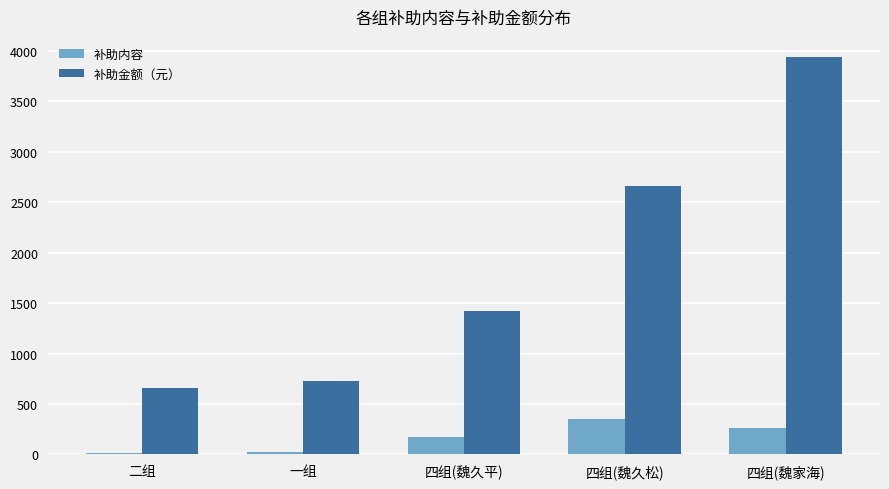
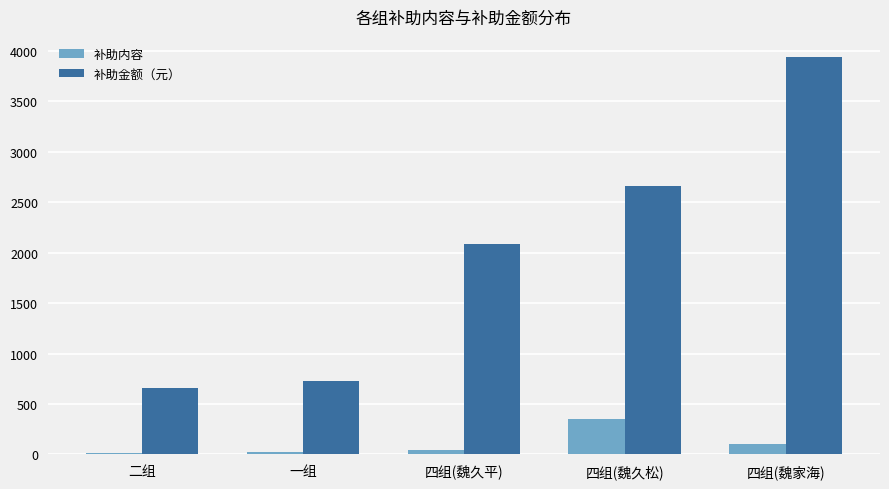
补助内容, 四组(魏久平): 170 -> 50
补助金额（元）, 四组(魏久平): 1420 -> 2080
补助内容, 四组(魏家海): 270 -> 100
